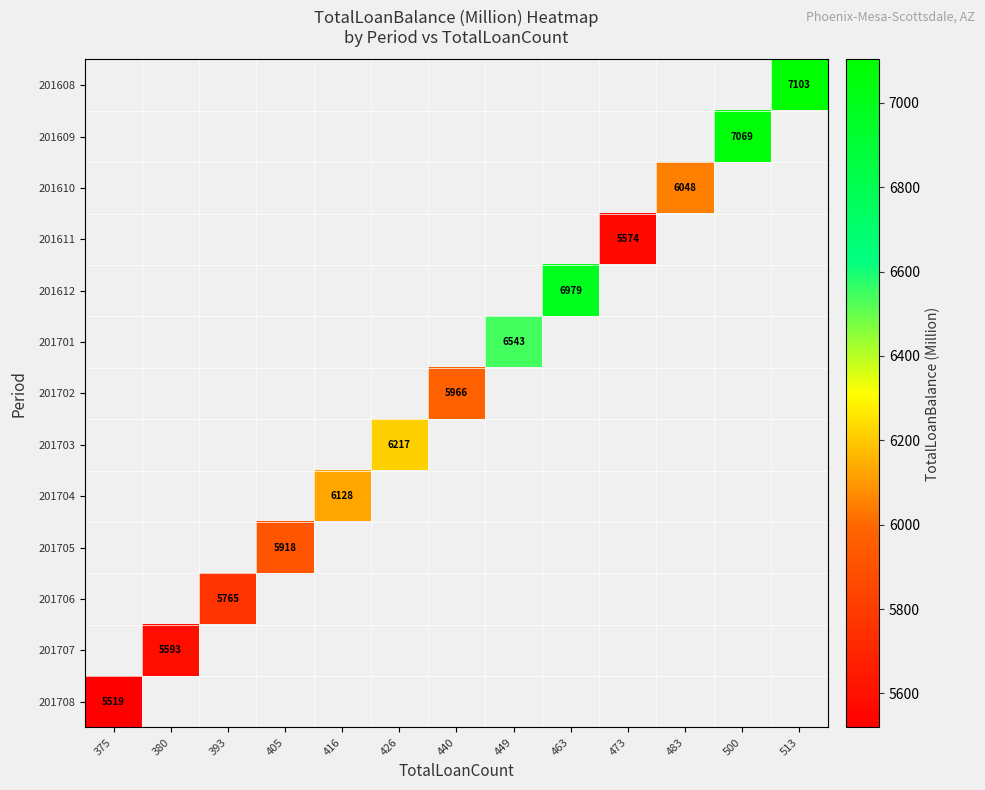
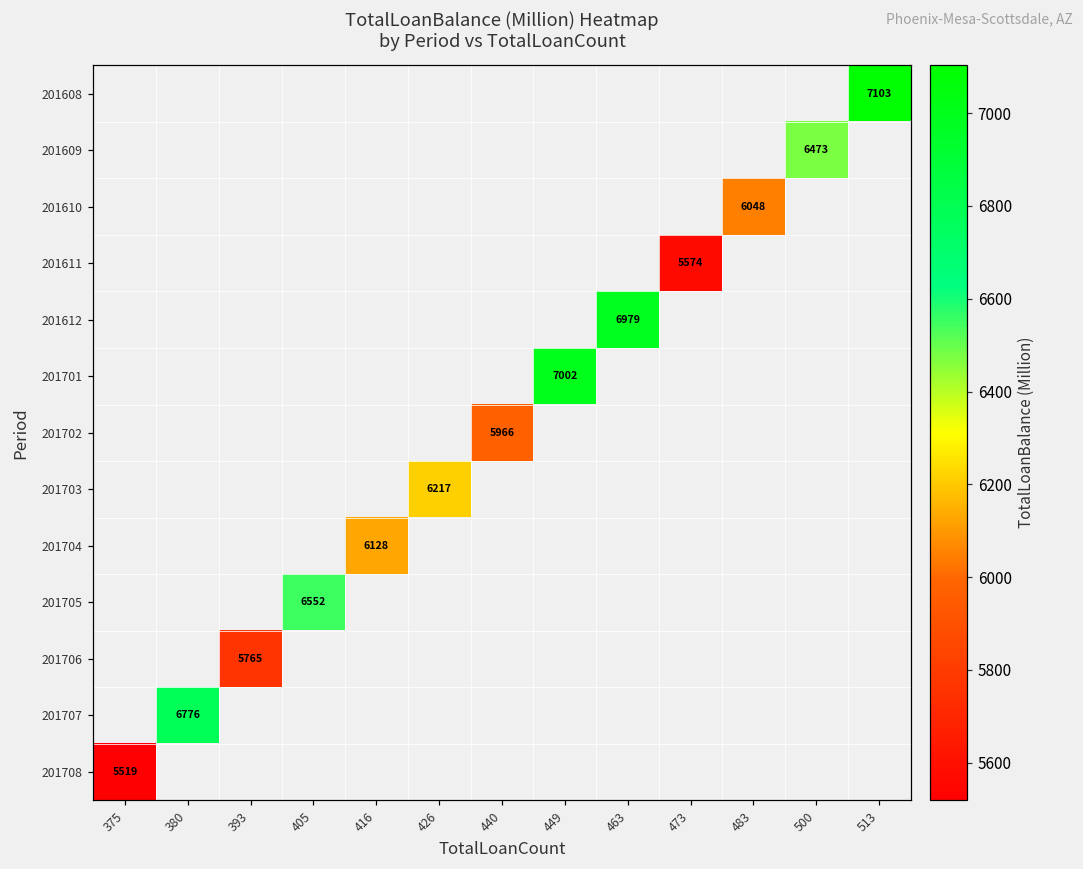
201609, 500: 7069 -> 6473
201701, 449: 6543 -> 7002
201705, 405: 5918 -> 6552
201707, 380: 5593 -> 6776
